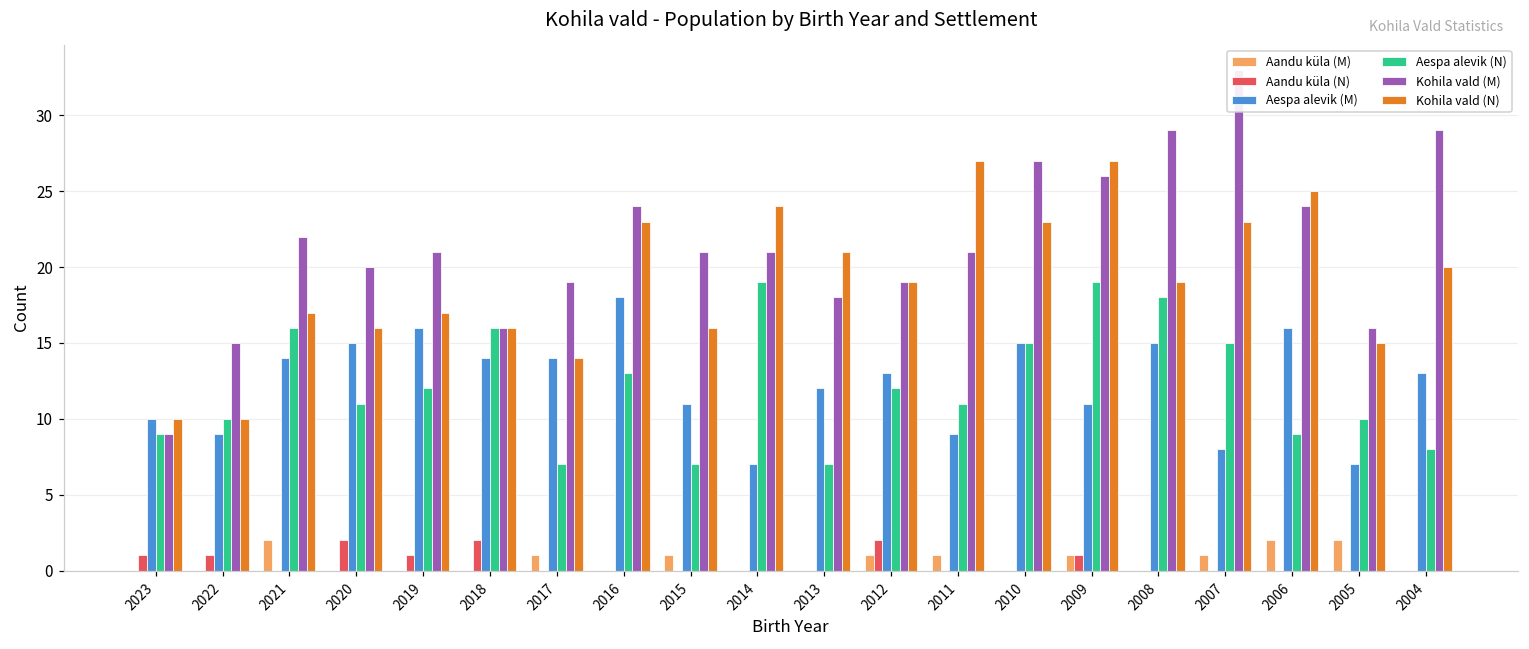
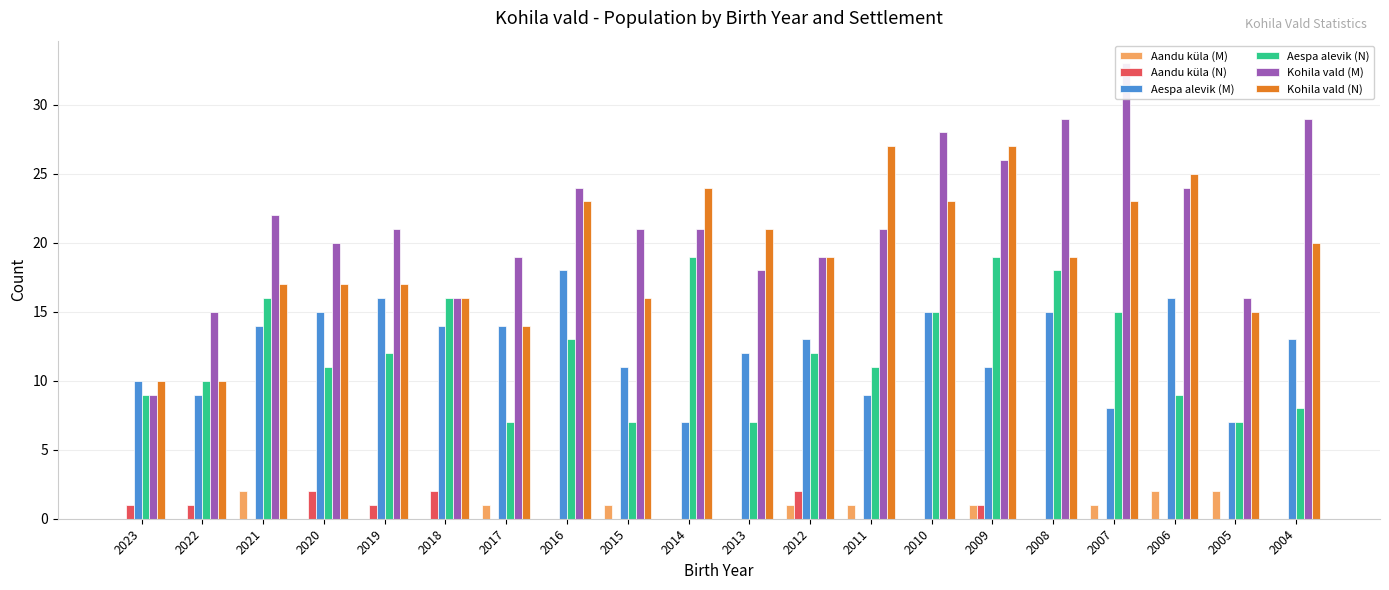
Kohila vald (N), 2020: 16 -> 17
Kohila vald (M), 2010: 27 -> 28
Aespa alevik (N), 2005: 10 -> 7
